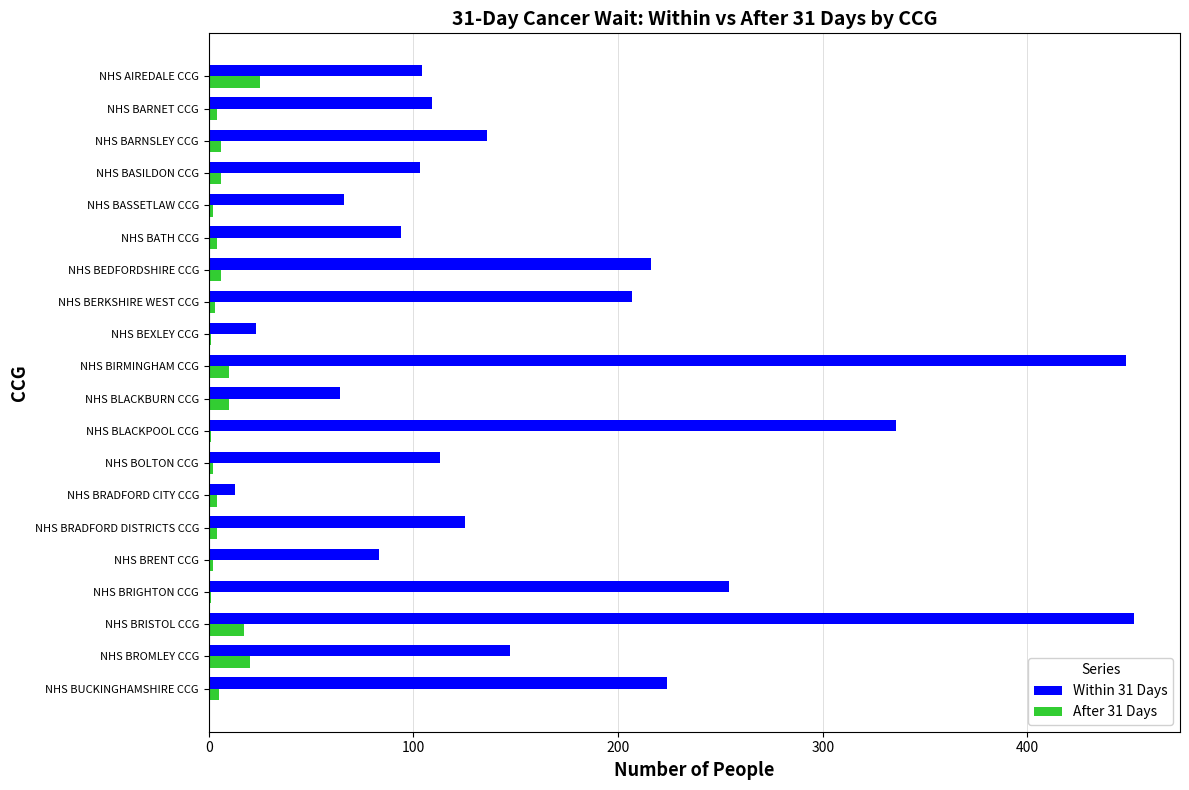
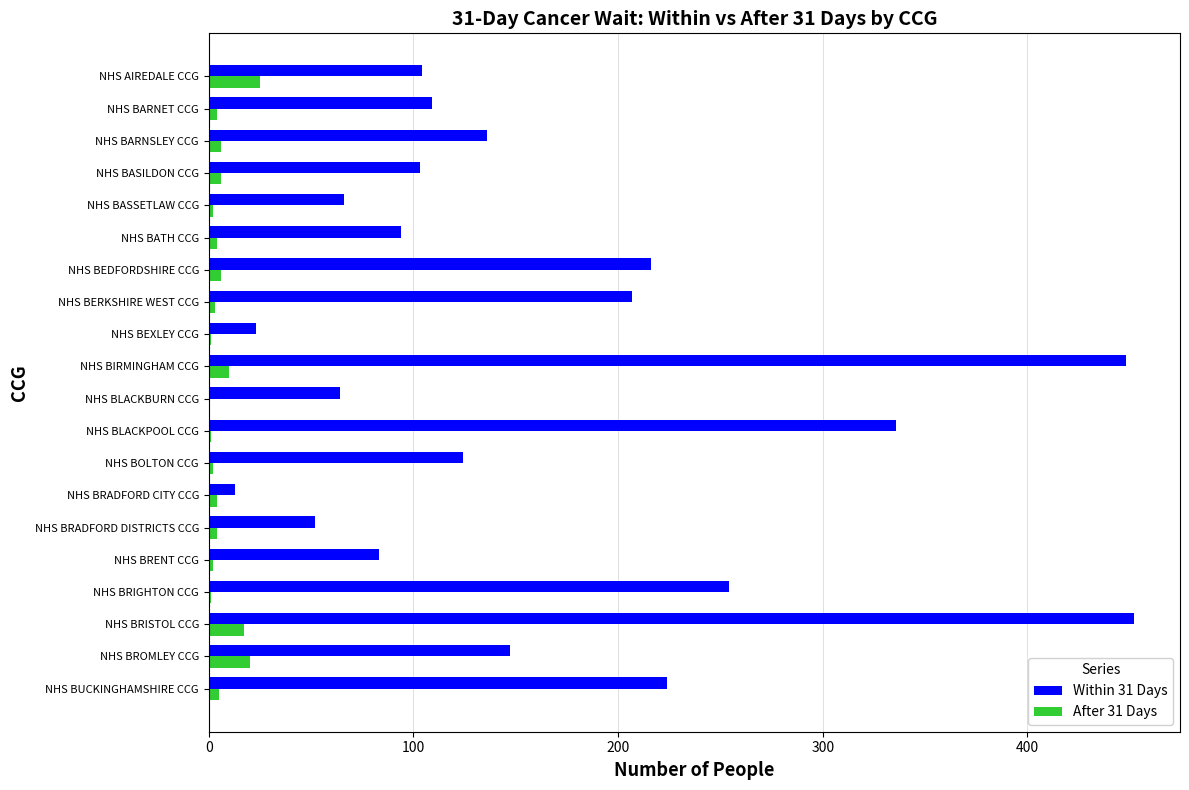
After 31 Days, NHS BLACKBURN CCG: 10 -> 0
Within 31 Days, NHS BOLTON CCG: 113 -> 124
Within 31 Days, NHS BRADFORD DISTRICTS CCG: 125 -> 52
